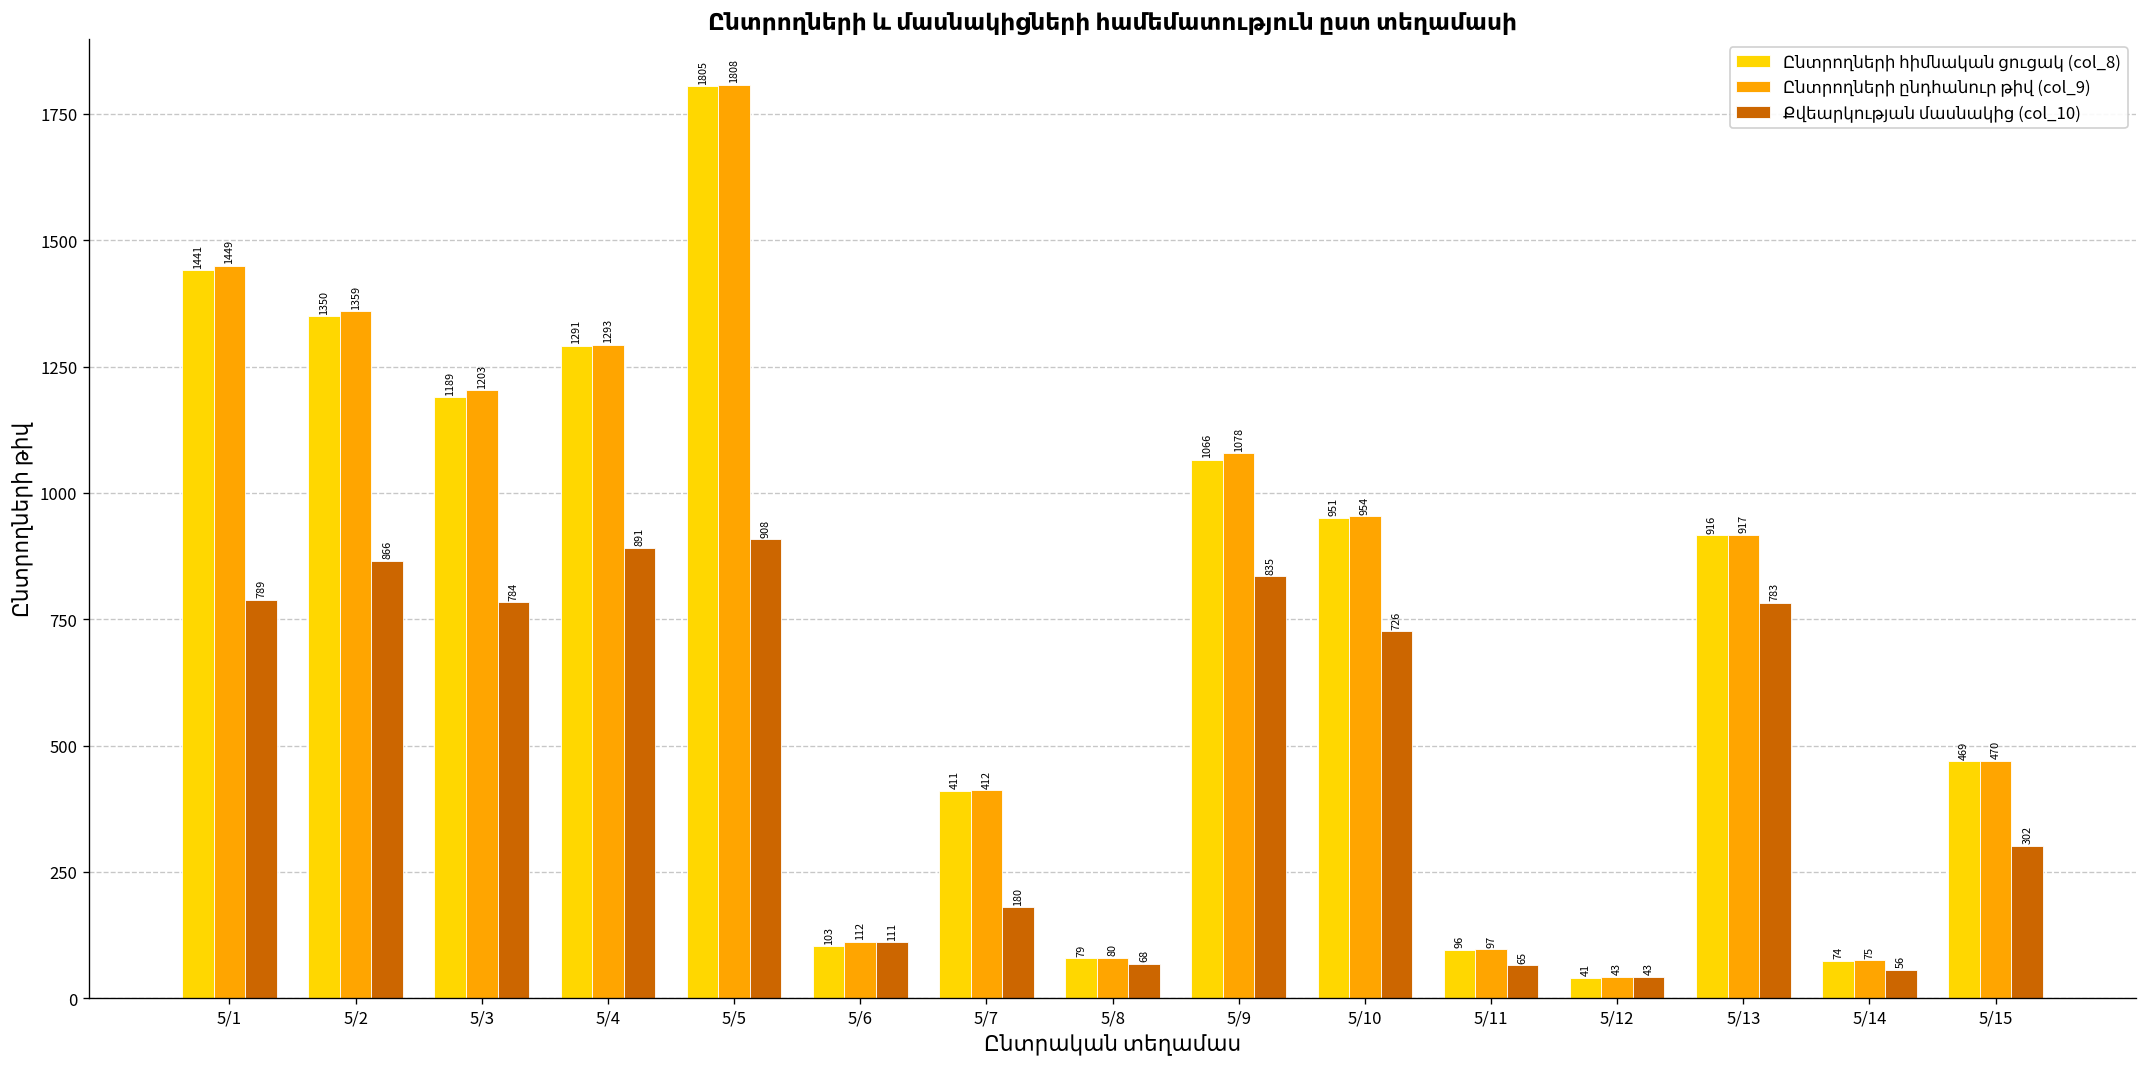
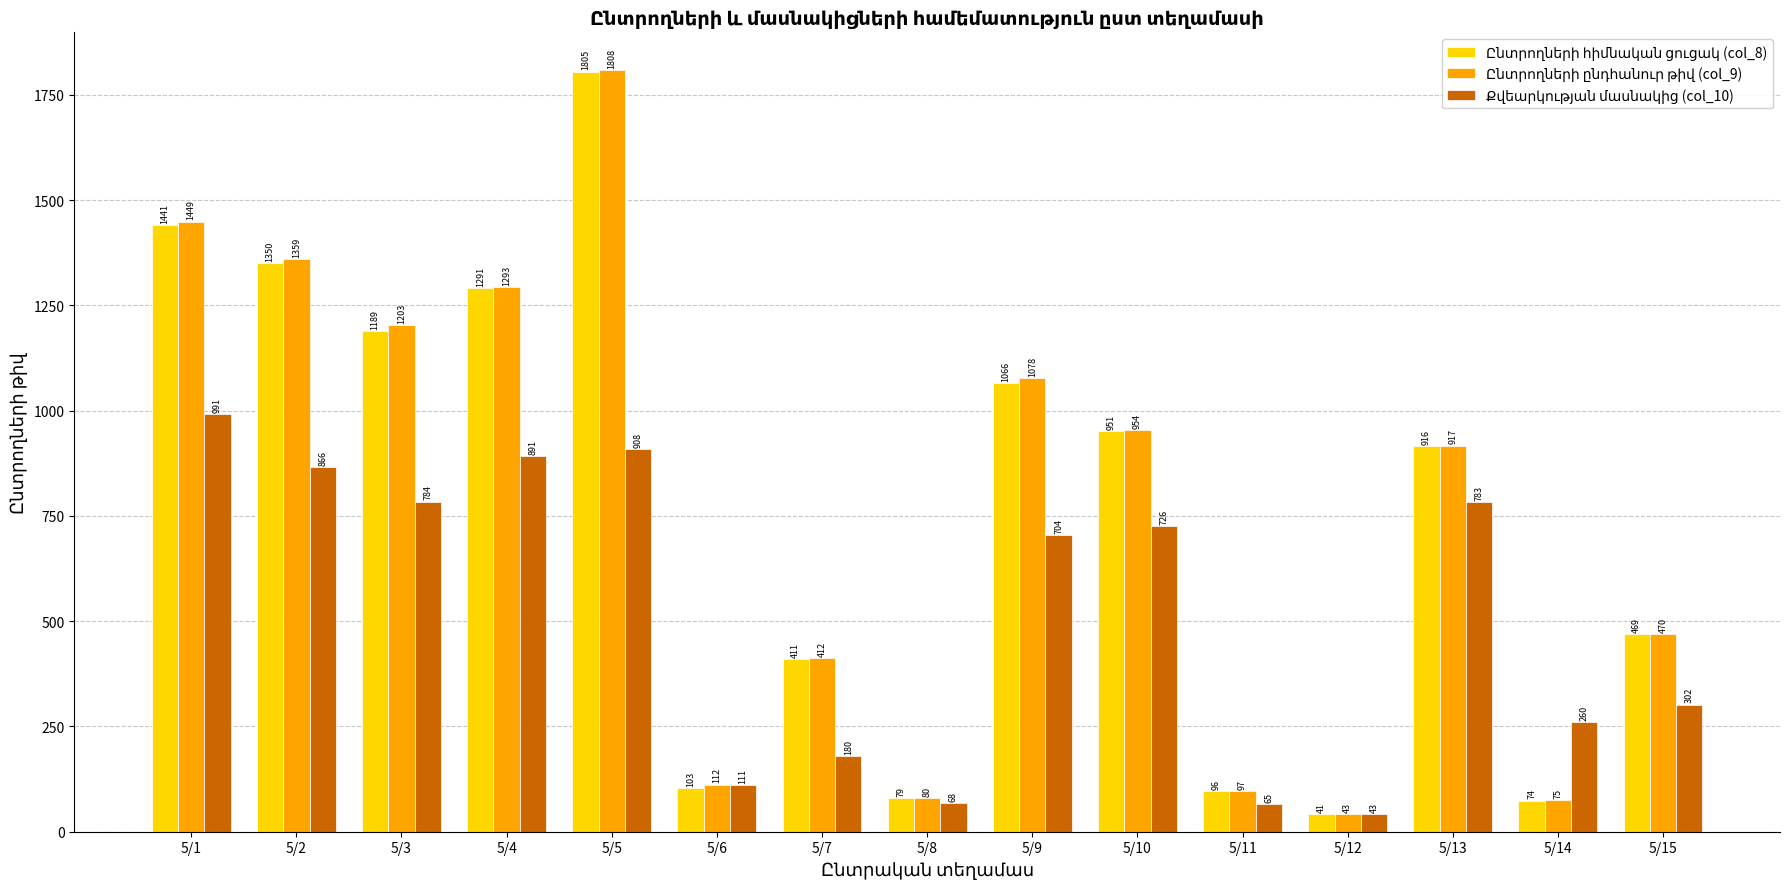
Քվեարկության մասնակից (col_10), 5/1: 789 -> 991
Քվեարկության մասնակից (col_10), 5/9: 835 -> 704
Քվեարկության մասնակից (col_10), 5/14: 56 -> 260
